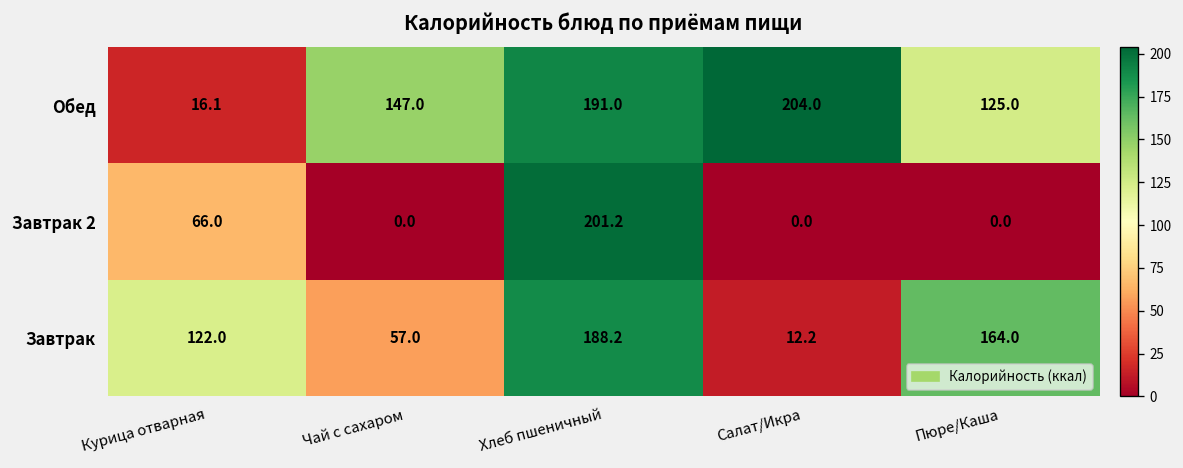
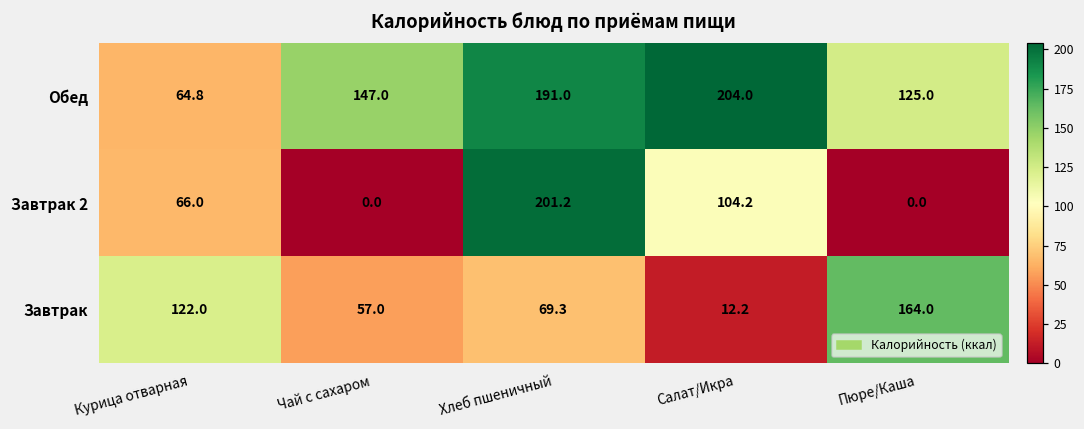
Обед, Курица отварная: 16.1 -> 64.8
Завтрак 2, Салат/Икра: 0.0 -> 104.2
Завтрак, Хлеб пшеничный: 188.2 -> 69.3
